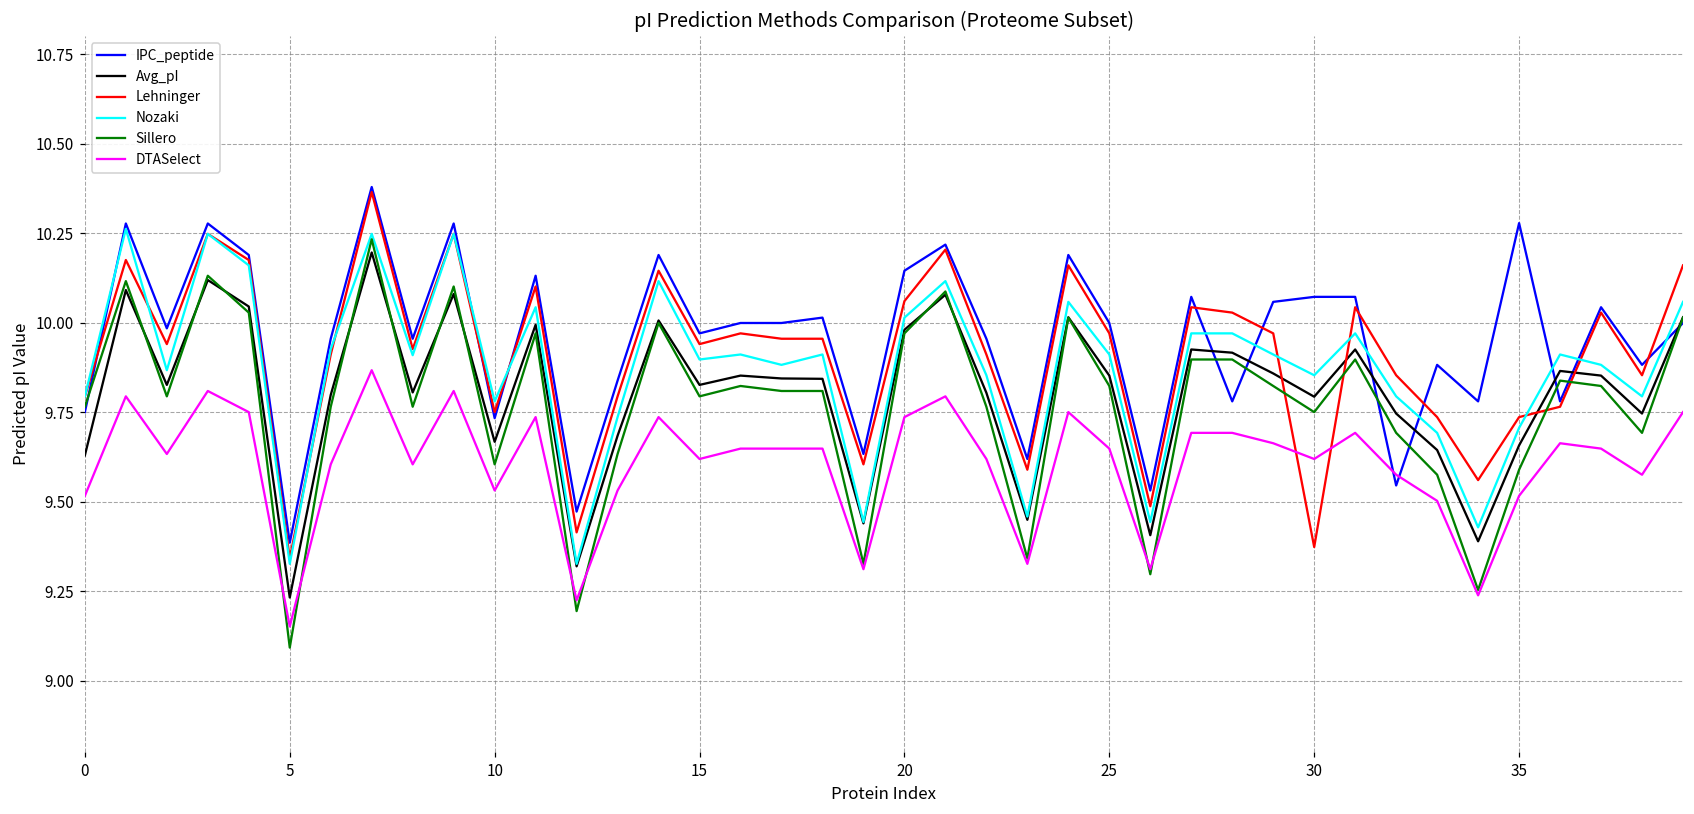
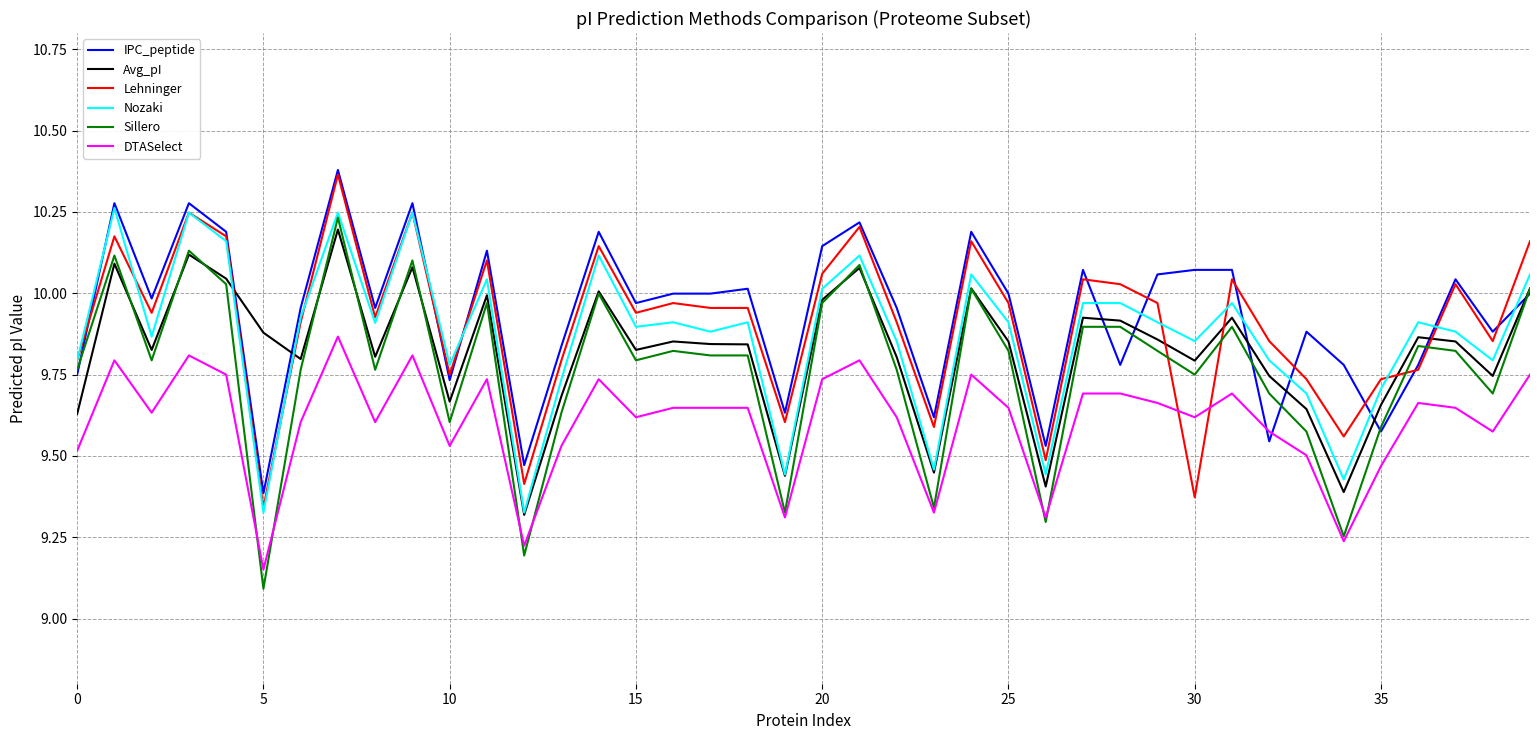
Avg_pI, 5: 9.23 -> 9.88
IPC_peptide, 35: 10.28 -> 9.58
DTASelect, 35: 9.52 -> 9.47
